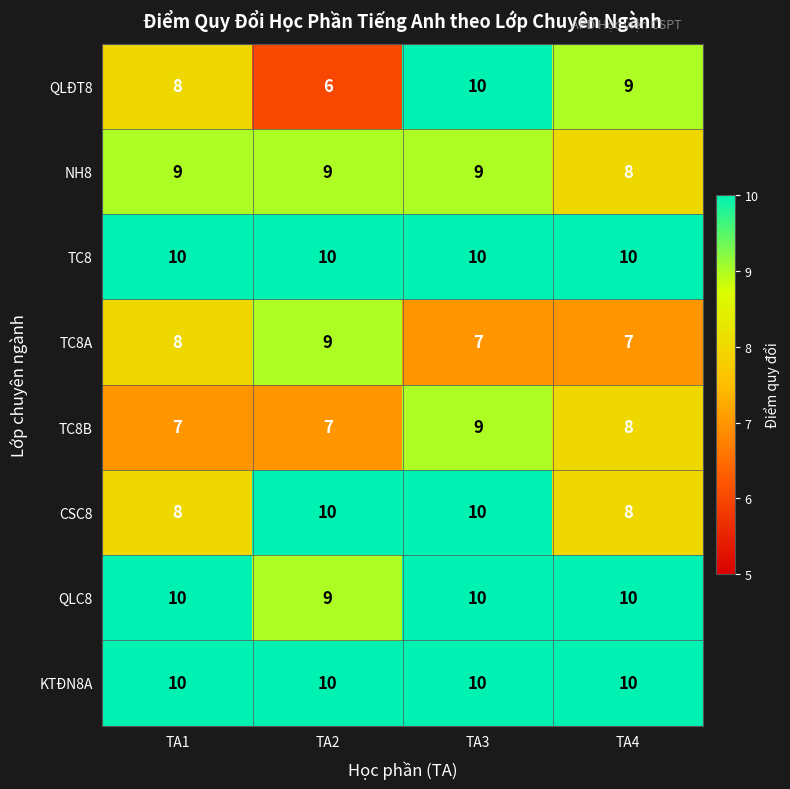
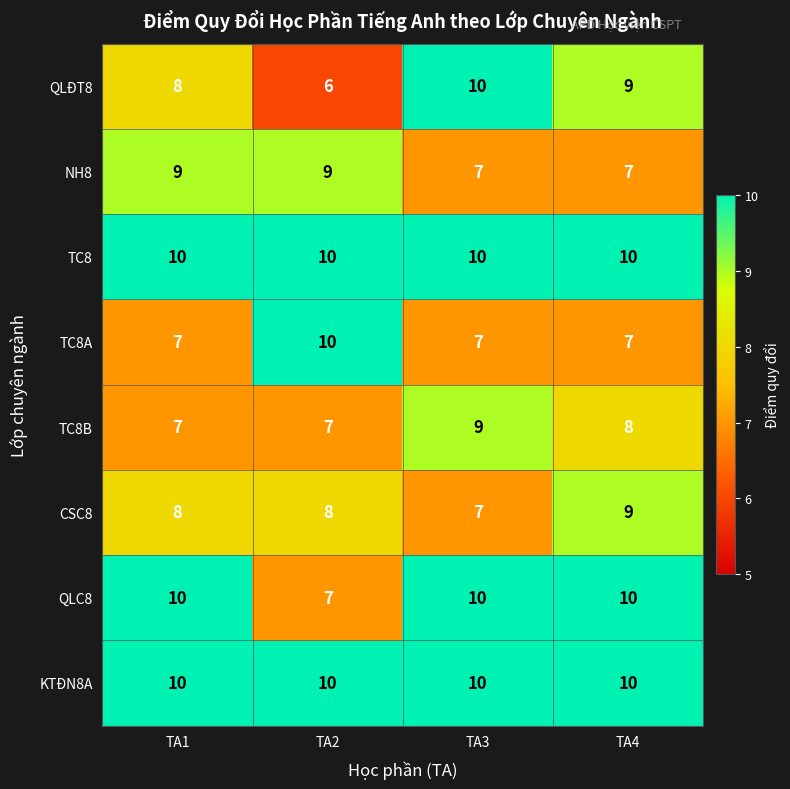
NH8, TA3: 9 -> 7
NH8, TA4: 8 -> 7
TC8A, TA1: 8 -> 7
TC8A, TA2: 9 -> 10
CSC8, TA2: 10 -> 8
CSC8, TA3: 10 -> 7
CSC8, TA4: 8 -> 9
QLC8, TA2: 9 -> 7
